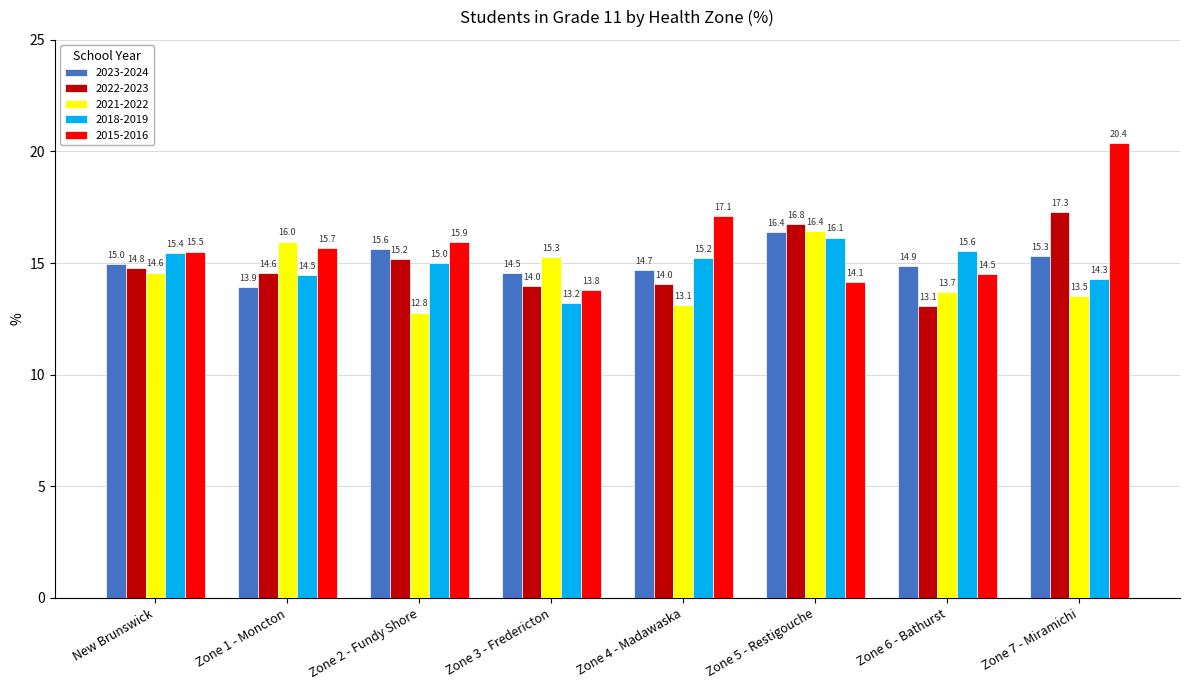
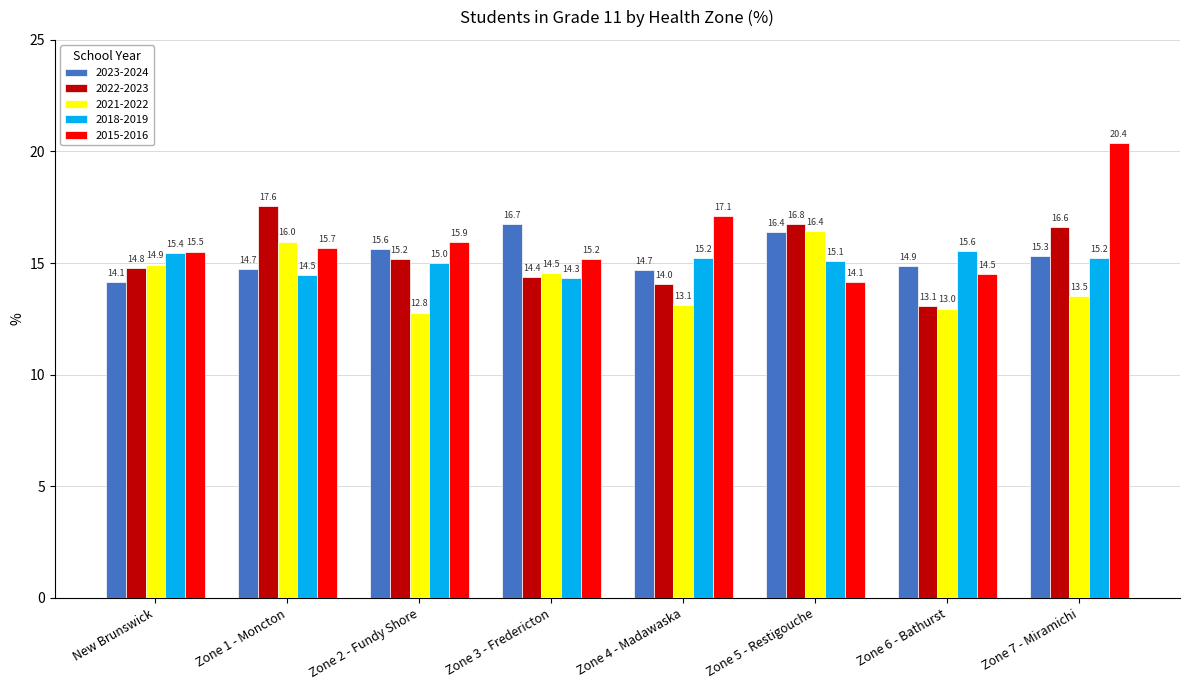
2023-2024, New Brunswick: 15.0 -> 14.1
2021-2022, New Brunswick: 14.6 -> 14.9
2023-2024, Zone 1 - Moncton: 13.9 -> 14.7
2022-2023, Zone 1 - Moncton: 14.6 -> 17.6
2023-2024, Zone 3 - Fredericton: 14.5 -> 16.7
2022-2023, Zone 3 - Fredericton: 14.0 -> 14.4
2021-2022, Zone 3 - Fredericton: 15.3 -> 14.5
2018-2019, Zone 3 - Fredericton: 13.2 -> 14.3
2015-2016, Zone 3 - Fredericton: 13.8 -> 15.2
2018-2019, Zone 5 - Restigouche: 16.1 -> 15.1
2021-2022, Zone 6 - Bathurst: 13.7 -> 13.0
2022-2023, Zone 7 - Miramichi: 17.3 -> 16.6
2018-2019, Zone 7 - Miramichi: 14.3 -> 15.2
